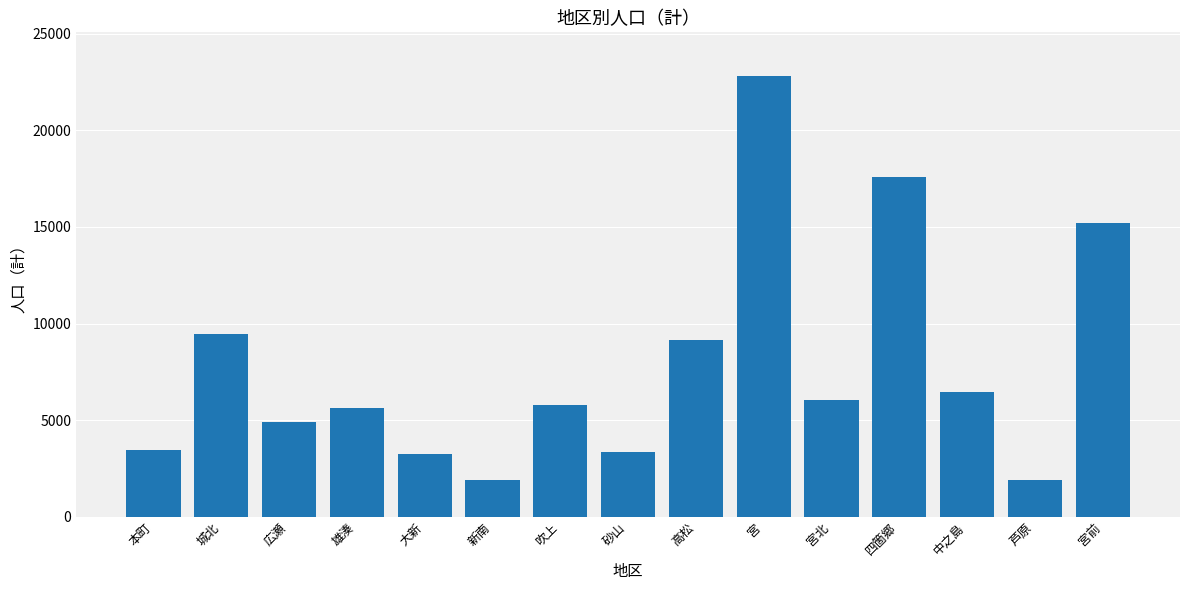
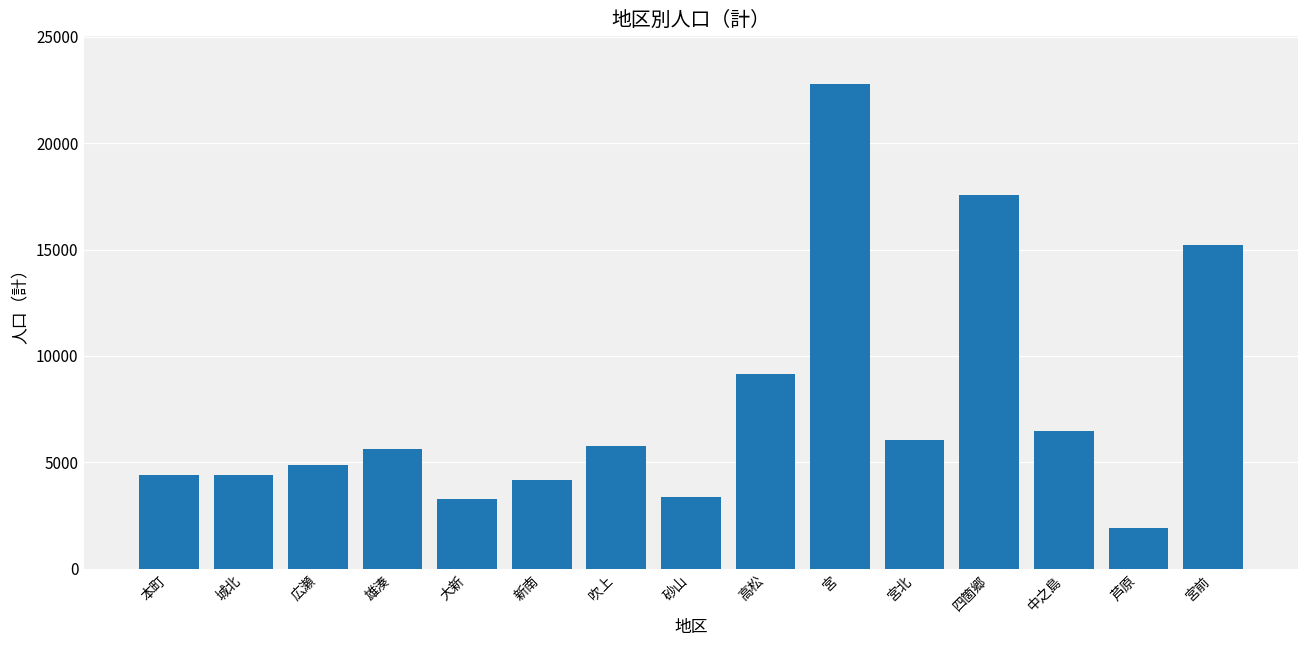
本町: 3400 -> 4400
城北: 9500 -> 4400
新南: 1900 -> 4200
